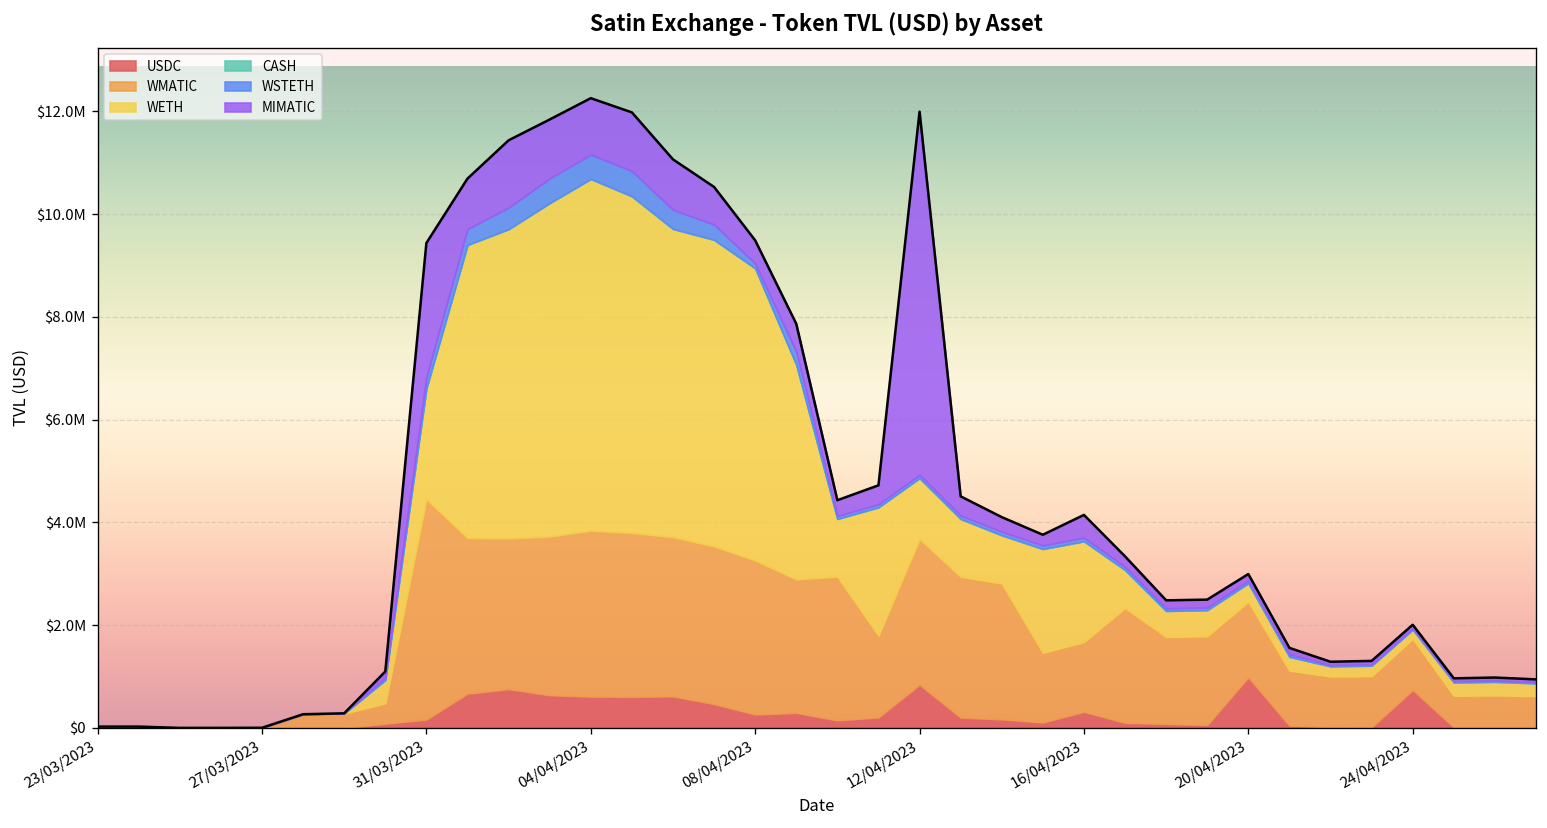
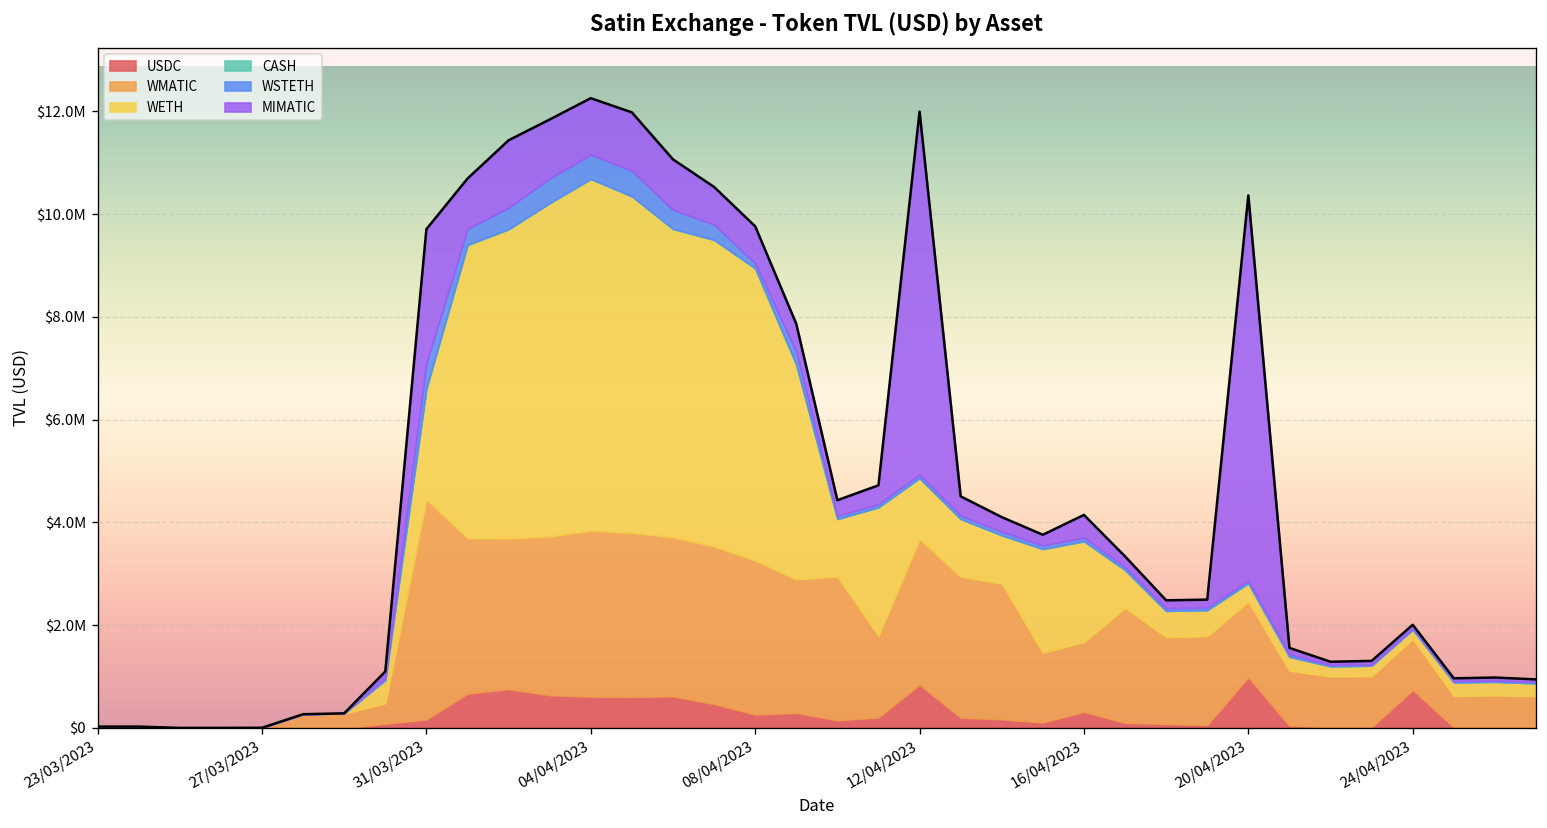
WSTETH, 31/03/2023: $200000 -> $500000
MIMATIC, 08/04/2023: $400000 -> $700000
MIMATIC, 20/04/2023: $100000 -> $7500000
